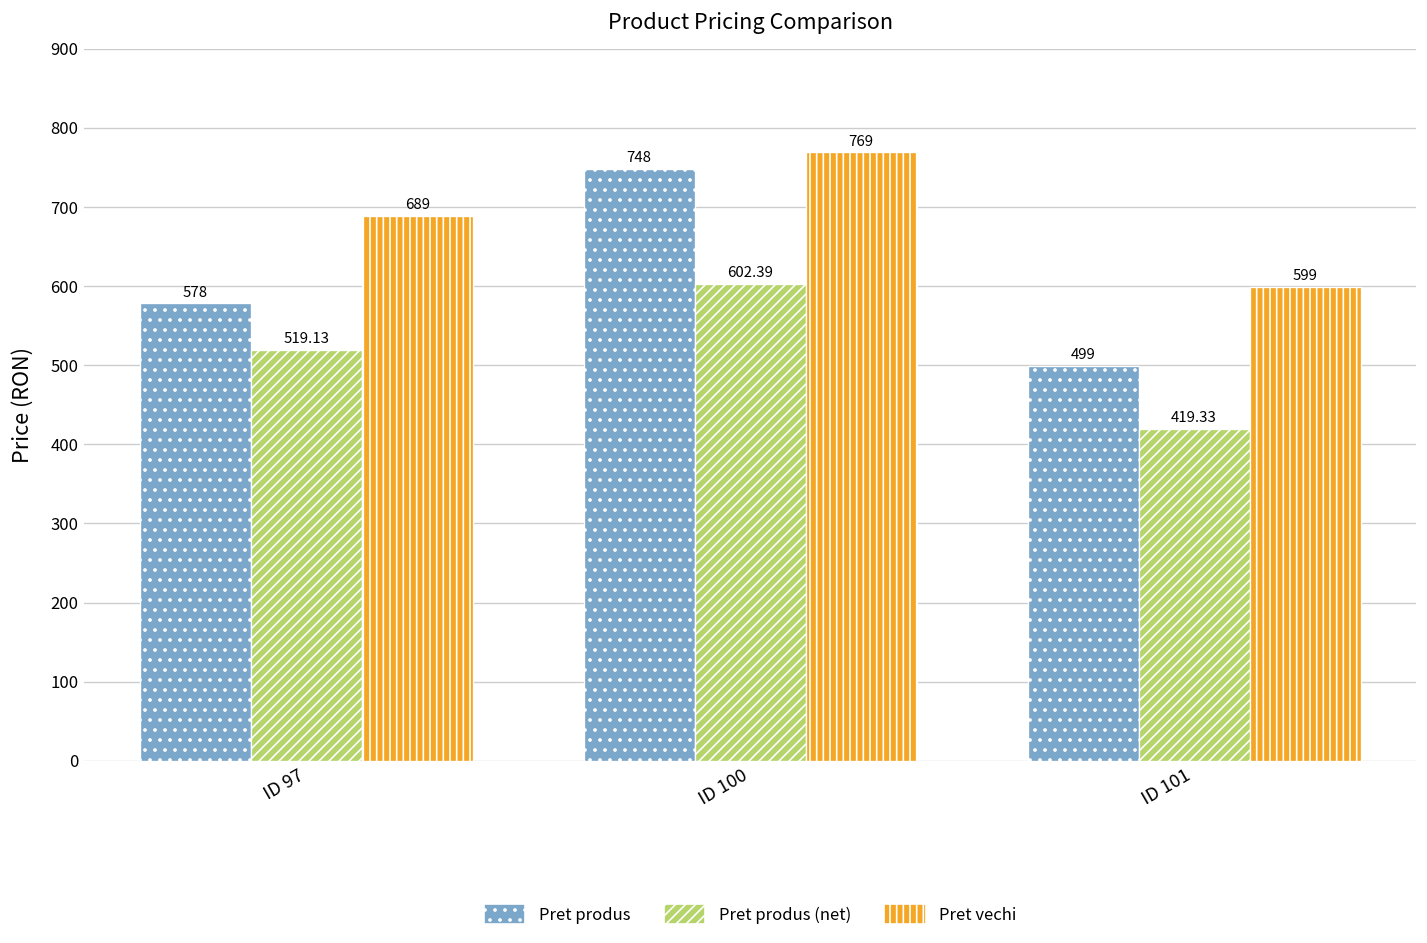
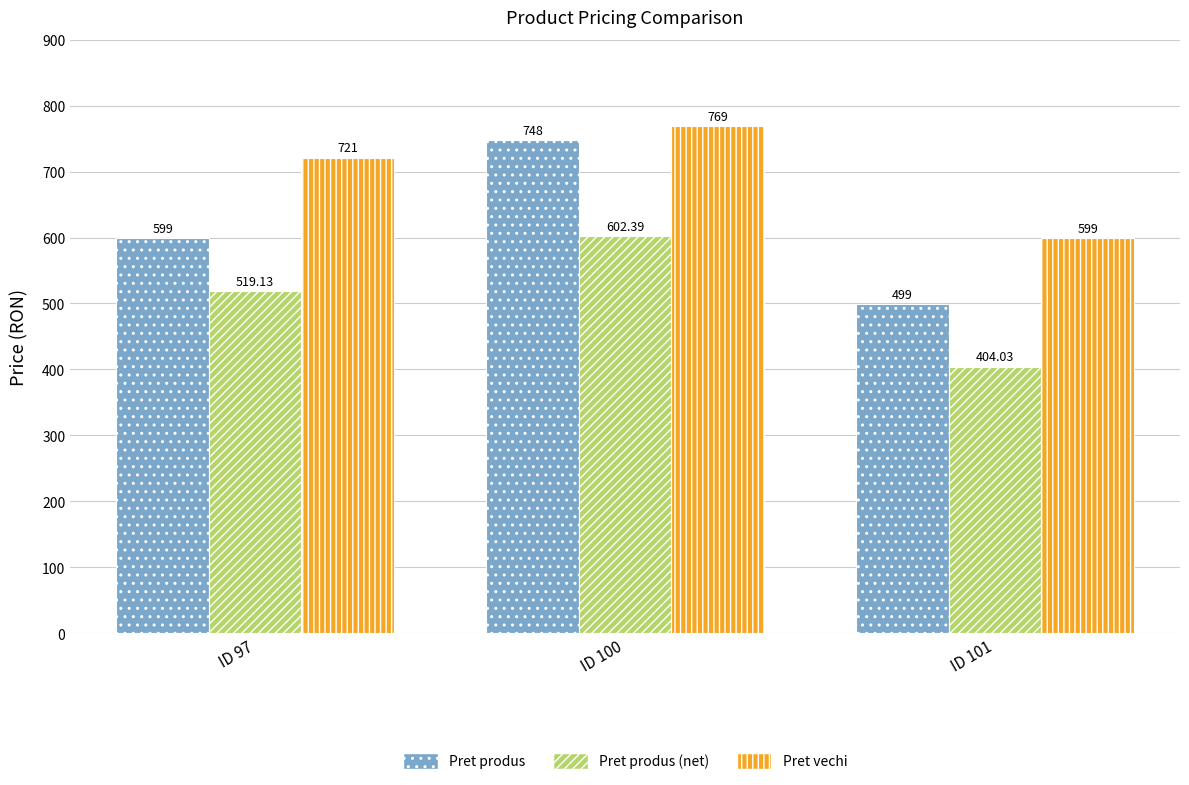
Pret produs, ID 97: 578 -> 599
Pret vechi, ID 97: 689 -> 721
Pret produs (net), ID 101: 419.33 -> 404.03
